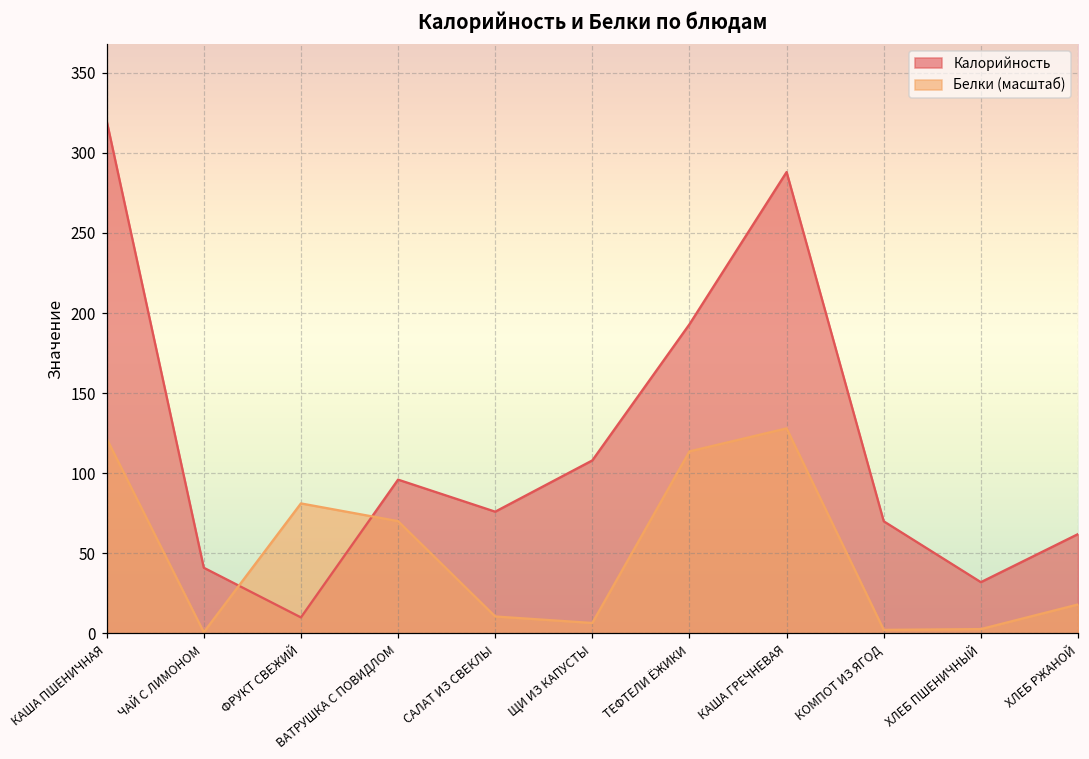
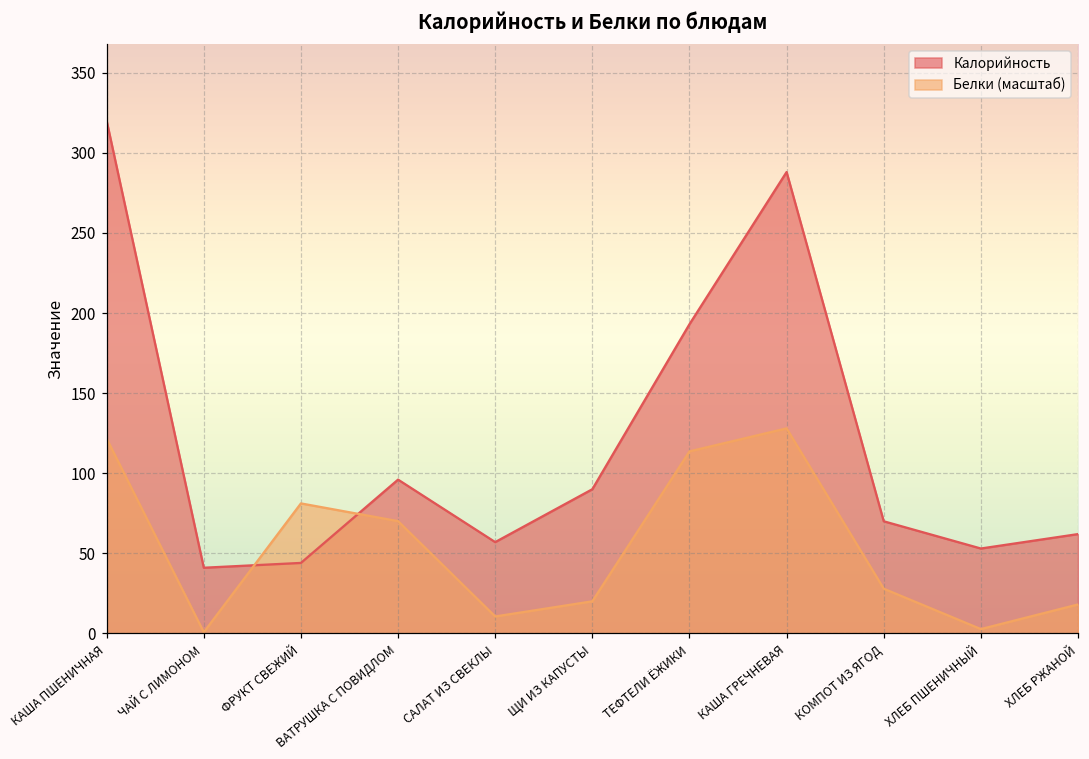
Калорийность, ФРУКТ СВЕЖИЙ: 10 -> 44
Калорийность, САЛАТ ИЗ СВЕКЛЫ: 76 -> 57
Калорийность, ЩИ ИЗ КАПУСТЫ: 108 -> 90
Белки (масштаб), ЩИ ИЗ КАПУСТЫ: 7 -> 20
Белки (масштаб), КОМПОТ ИЗ ЯГОД: 2 -> 28
Калорийность, ХЛЕБ ПШЕНИЧНЫЙ: 32 -> 53
